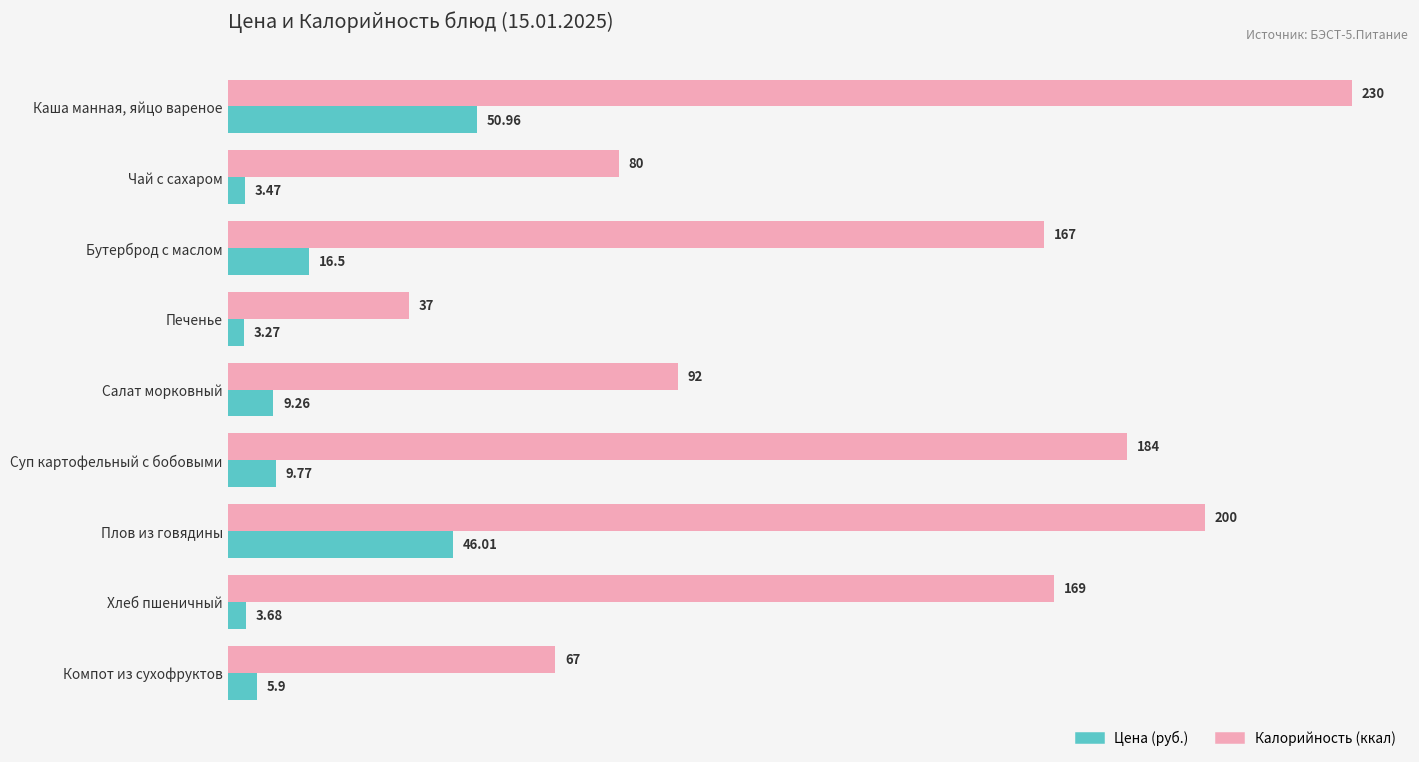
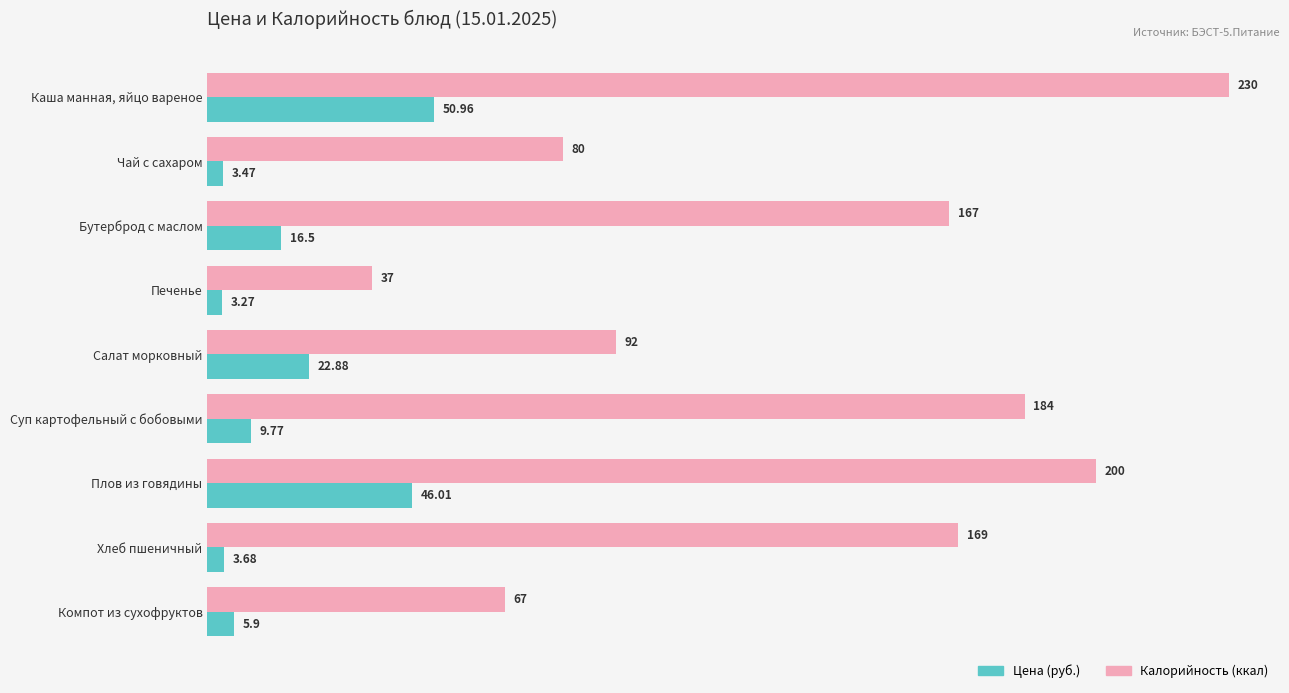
Цена (руб.), Салат морковный: 9.26 -> 22.88
